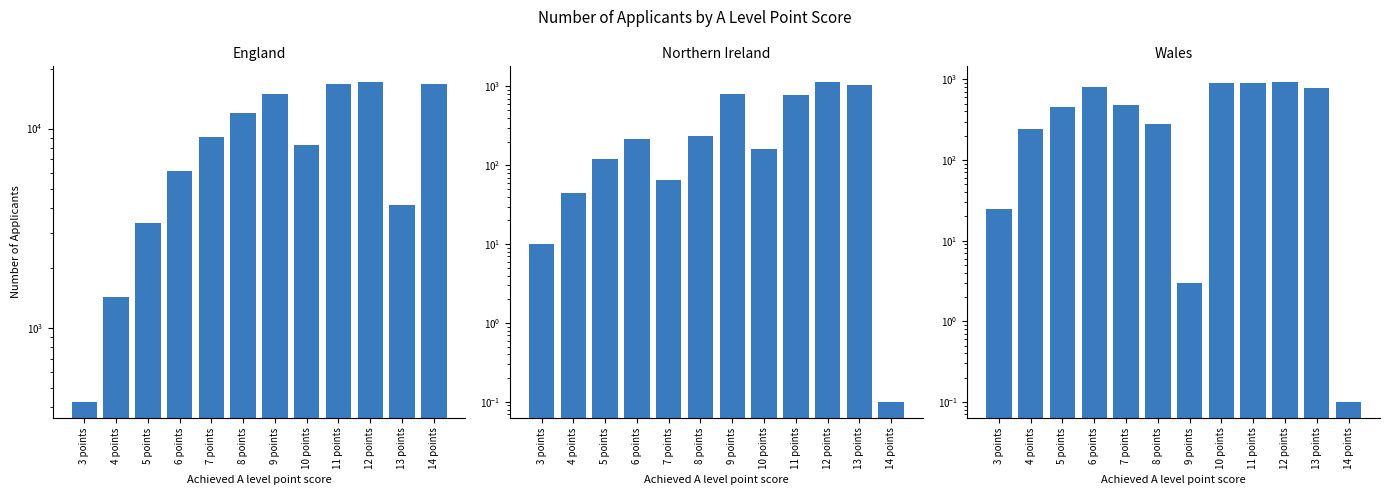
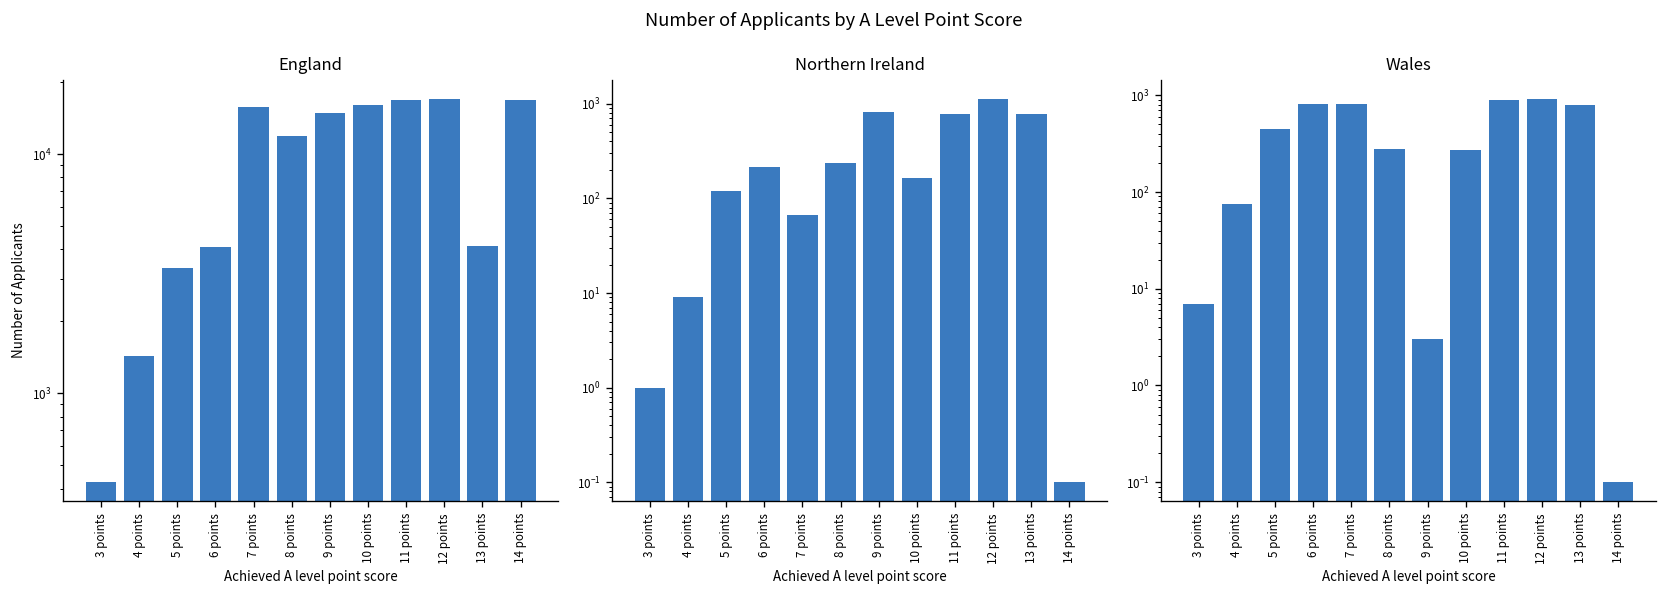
England, 6 points: 6100 -> 4100
England, 7 points: 9000 -> 16000
England, 10 points: 8300 -> 16000
Northern Ireland, 3 points: 10 -> 1
Northern Ireland, 4 points: 50 -> 9
Northern Ireland, 13 points: 1100 -> 800
Wales, 3 points: 25 -> 7
Wales, 4 points: 240 -> 80
Wales, 7 points: 500 -> 800
Wales, 10 points: 900 -> 270
